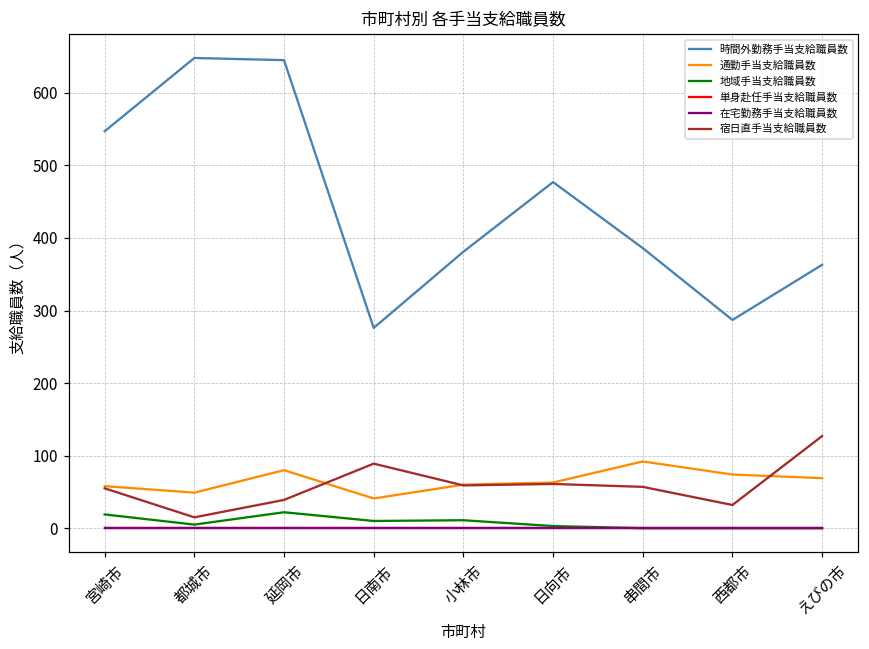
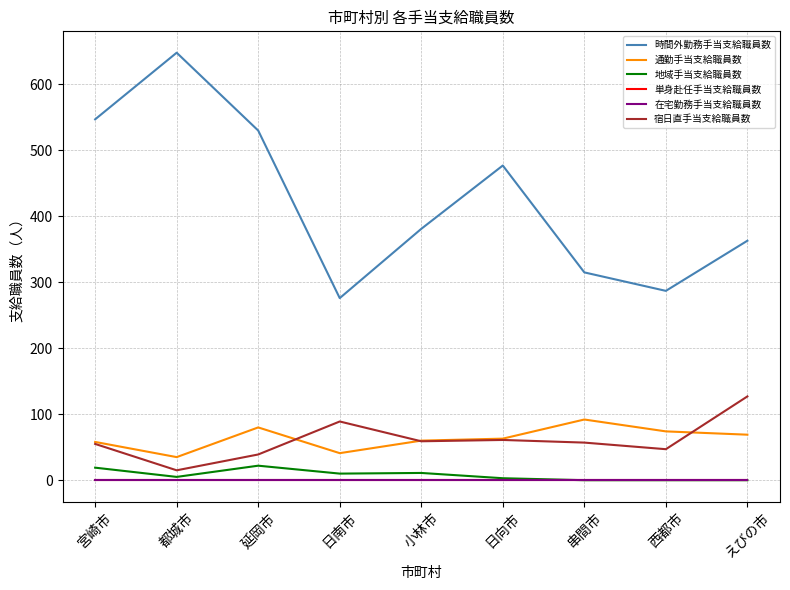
通勤手当支給職員数, 都城市: 50 -> 40
時間外勤務手当支給職員数, 延岡市: 650 -> 530
時間外勤務手当支給職員数, 串間市: 390 -> 320
宿日直手当支給職員数, 西都市: 30 -> 50
